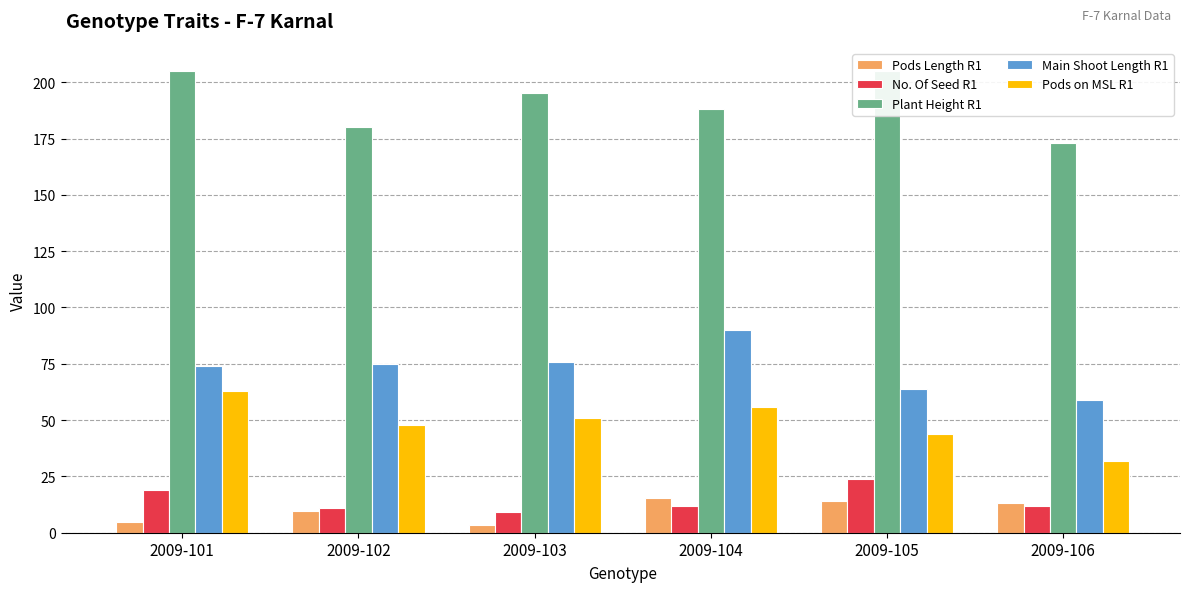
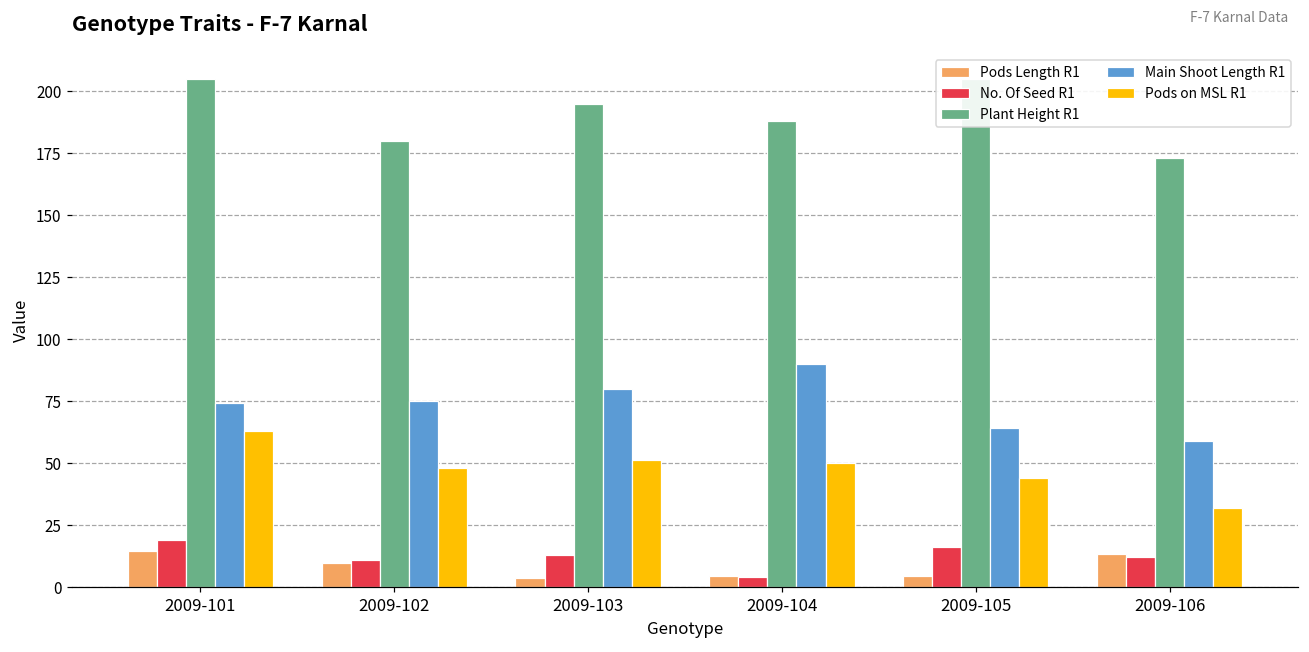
Pods Length R1, 2009-101: 5 -> 15
No. Of Seed R1, 2009-103: 9 -> 13
Main Shoot Length R1, 2009-103: 76 -> 80
Pods Length R1, 2009-104: 16 -> 4
No. Of Seed R1, 2009-104: 12 -> 4
Pods on MSL R1, 2009-104: 56 -> 50
Pods Length R1, 2009-105: 14 -> 4
No. Of Seed R1, 2009-105: 24 -> 16
